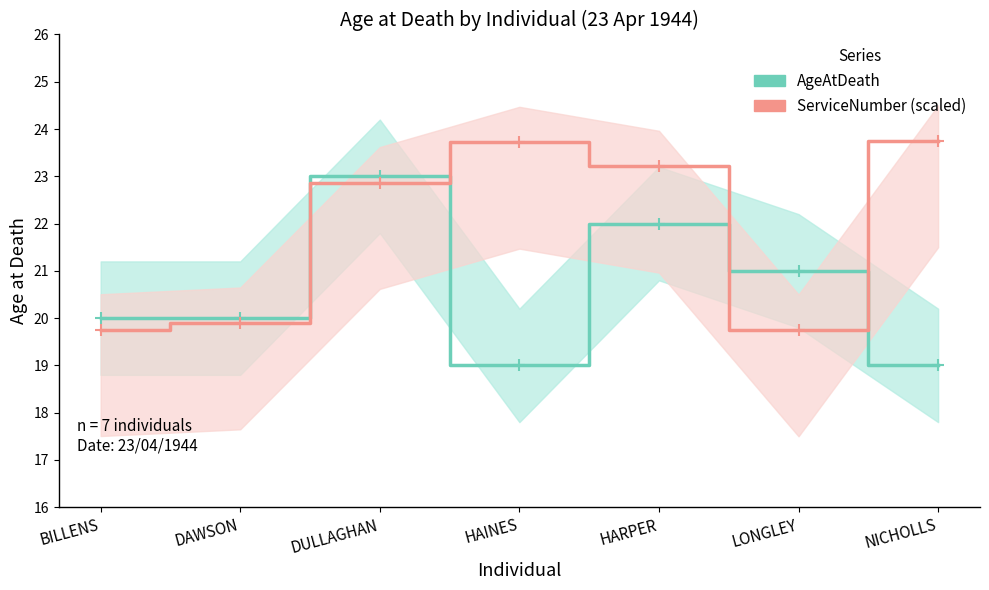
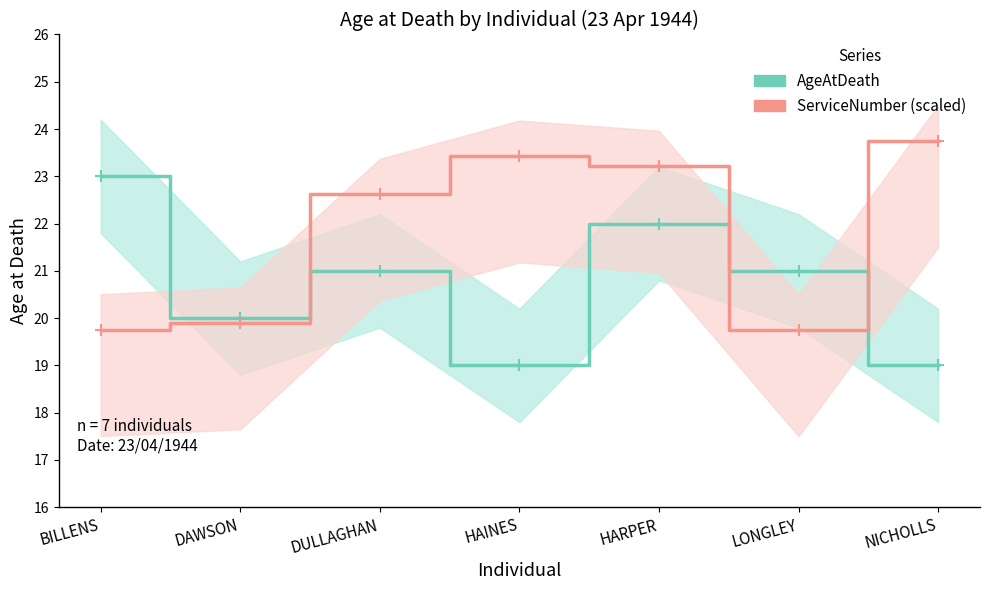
AgeAtDeath, BILLENS: 20 -> 23
AgeAtDeath, DULLAGHAN: 23 -> 21
ServiceNumber (scaled), DULLAGHAN: 22.9 -> 22.6
ServiceNumber (scaled), HAINES: 23.7 -> 23.4
